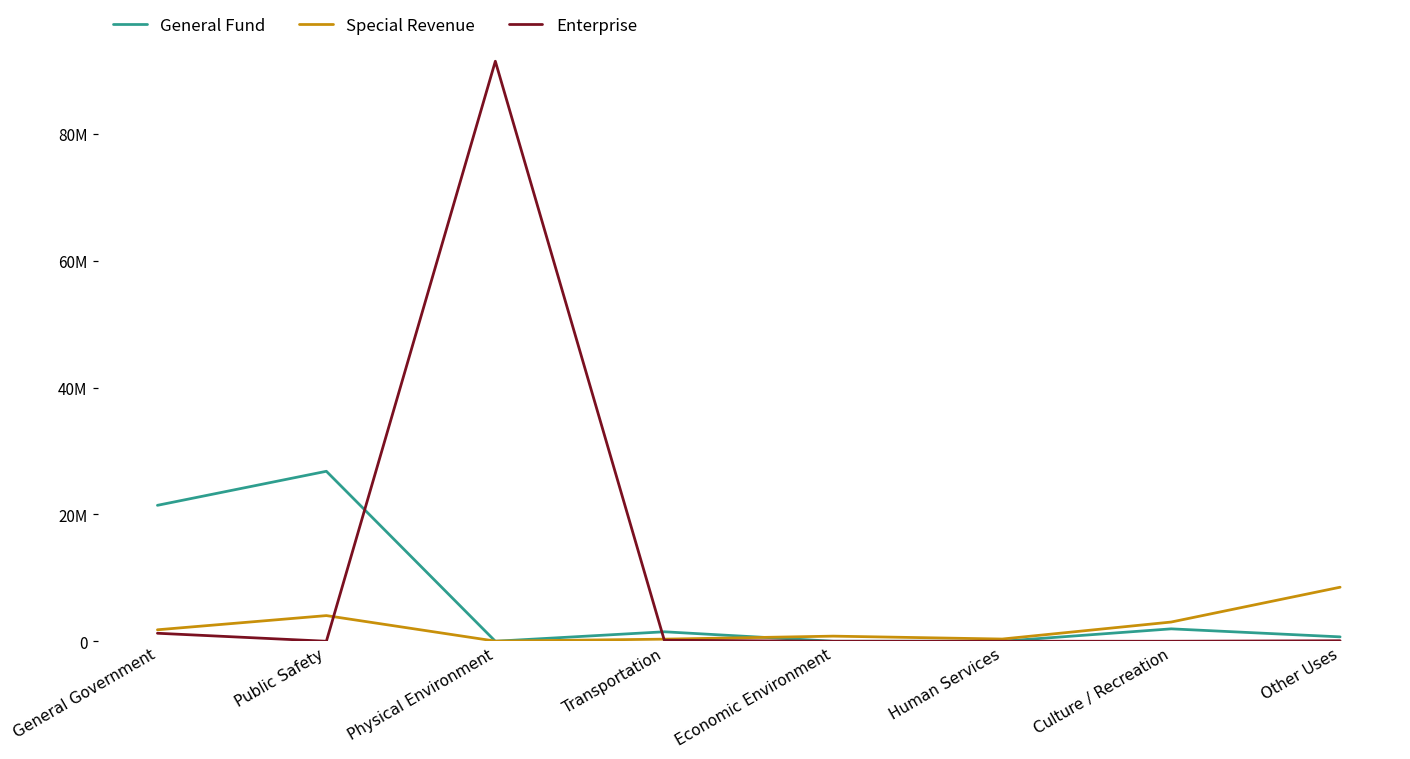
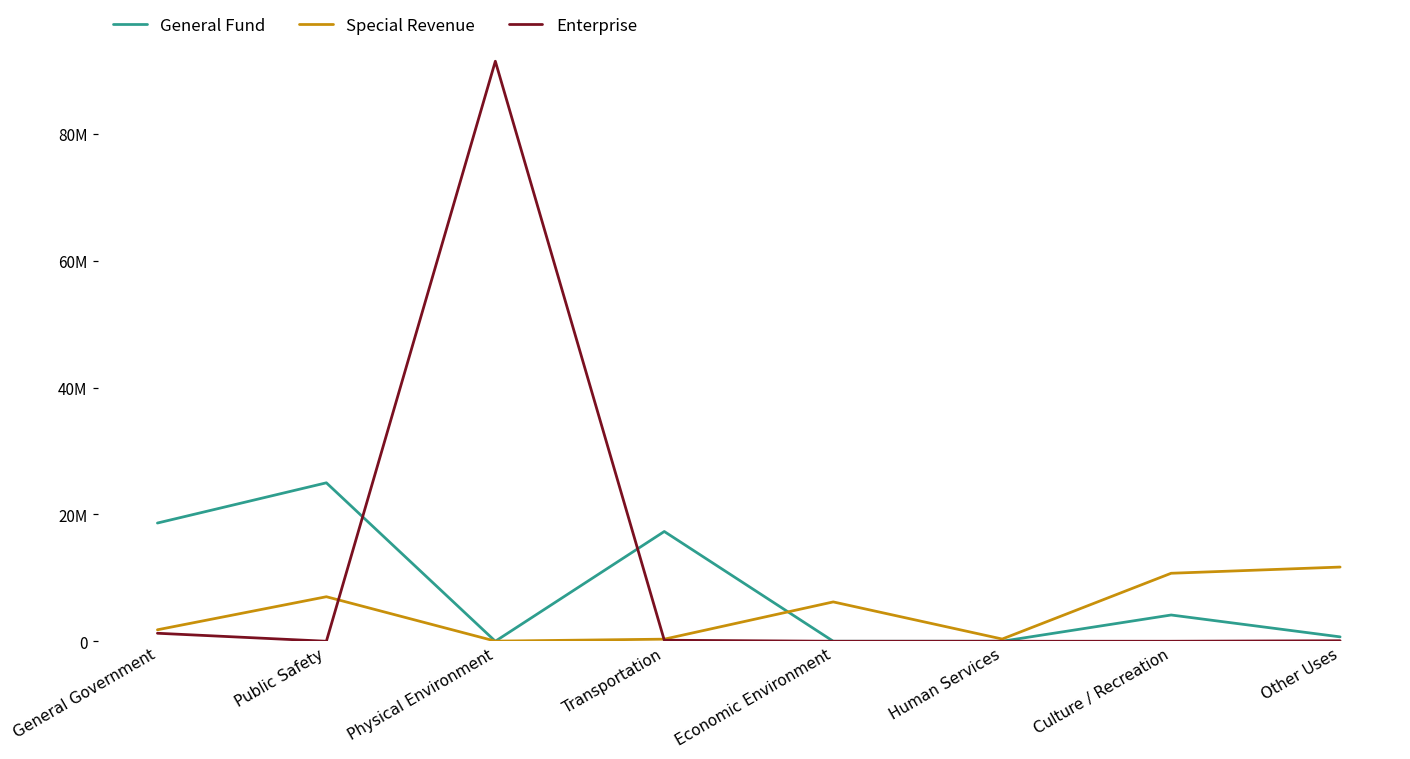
General Fund, General Government: 21000000 -> 19000000
General Fund, Public Safety: 27000000 -> 25000000
Special Revenue, Public Safety: 4000000 -> 7000000
General Fund, Transportation: 1000000 -> 17000000
Special Revenue, Economic Environment: 1000000 -> 6000000
General Fund, Culture / Recreation: 2000000 -> 4000000
Special Revenue, Culture / Recreation: 3000000 -> 11000000
Special Revenue, Other Uses: 9000000 -> 12000000
